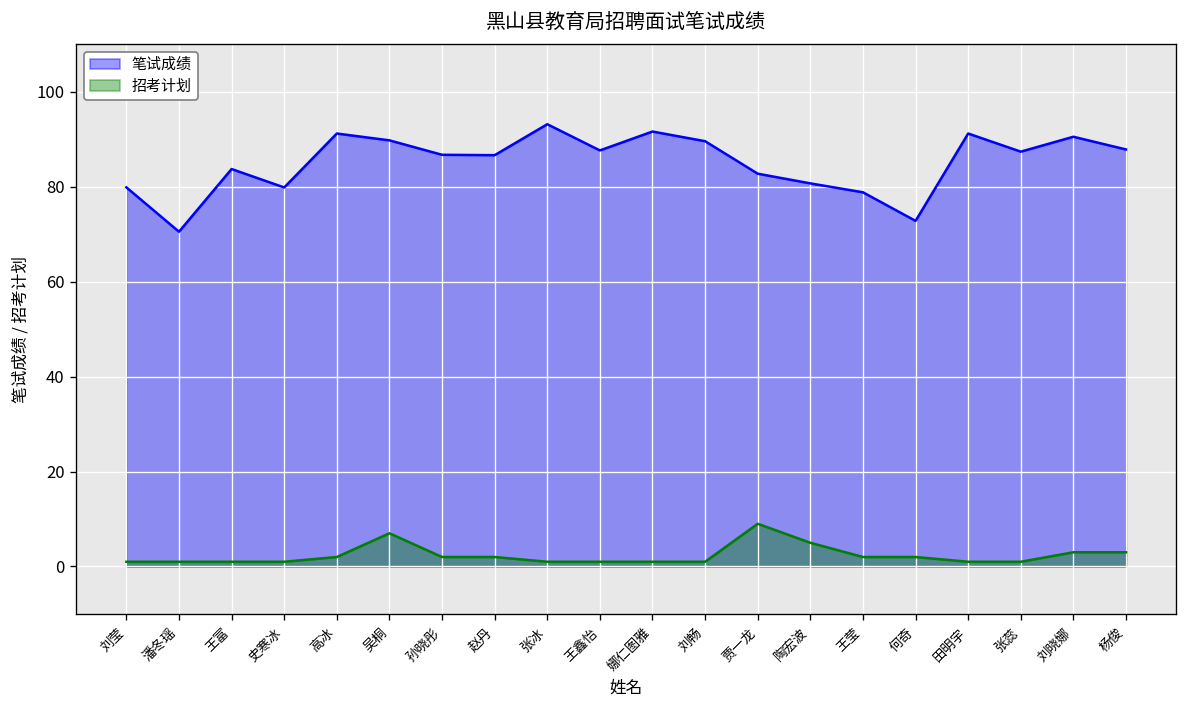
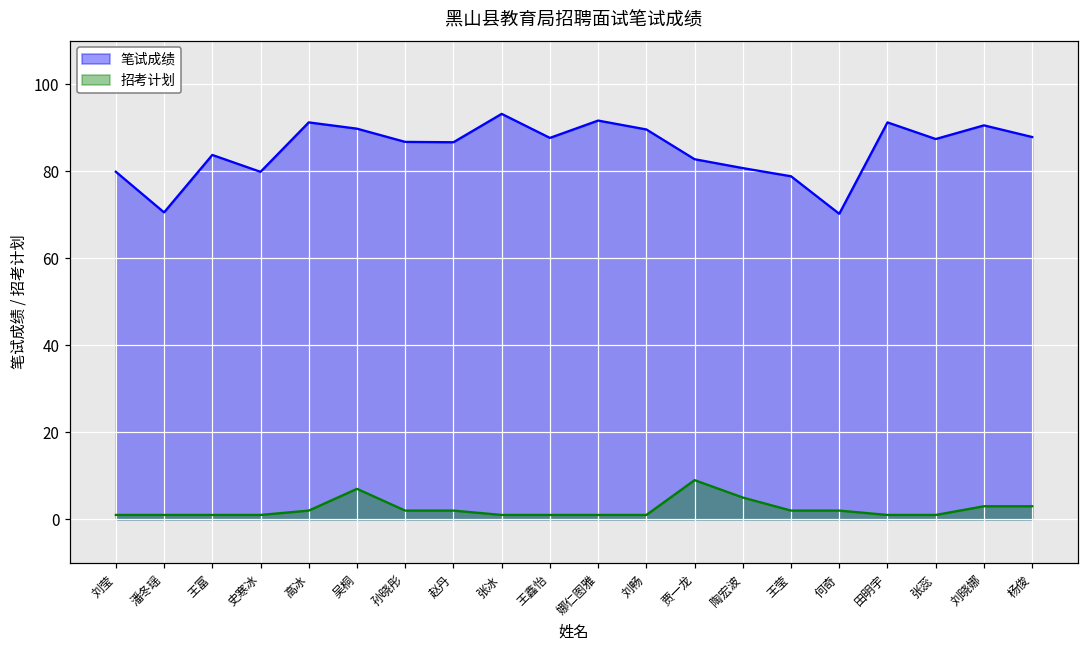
笔试成绩, 何奇: 73 -> 70
